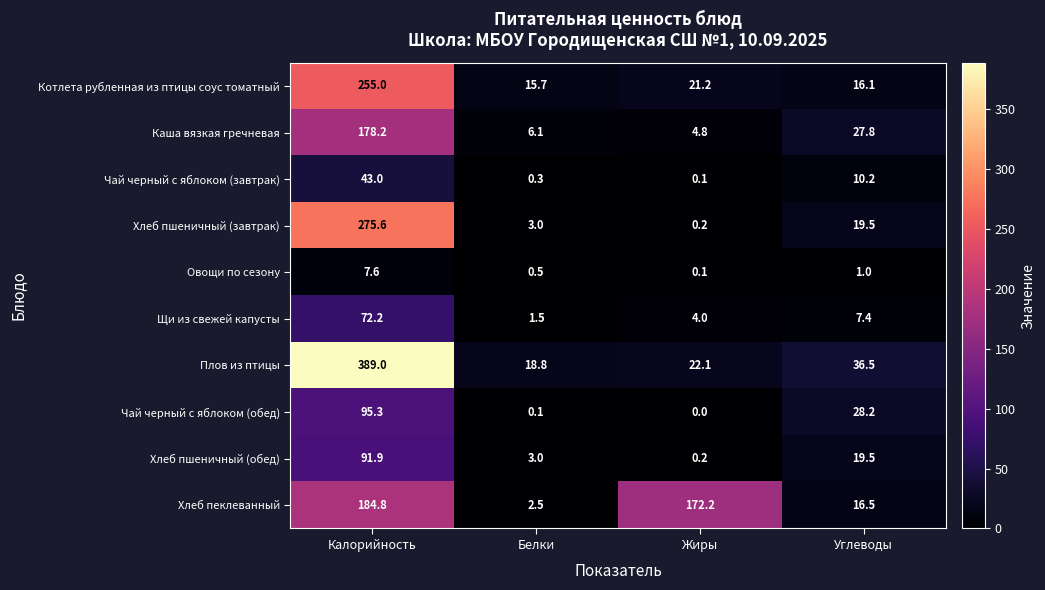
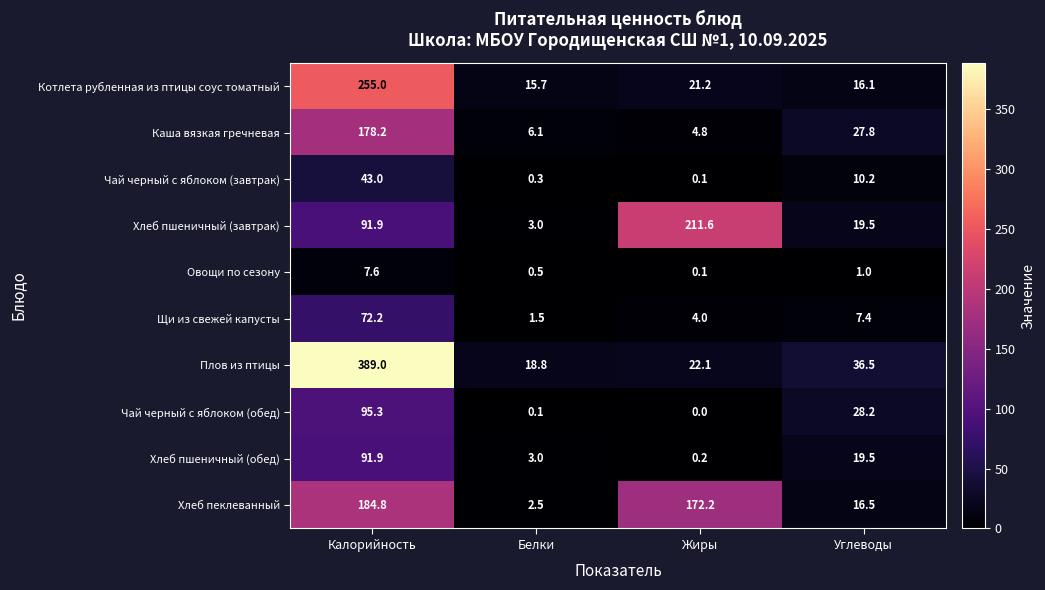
Хлеб пшеничный (завтрак), Калорийность: 275.6 -> 91.9
Хлеб пшеничный (завтрак), Жиры: 0.2 -> 211.6
